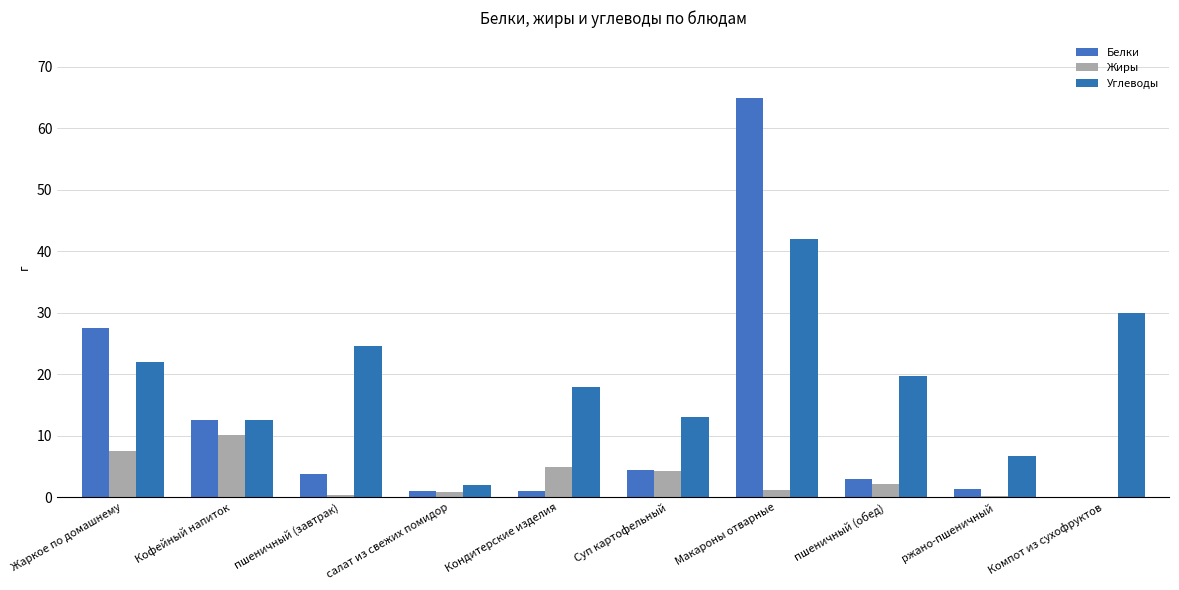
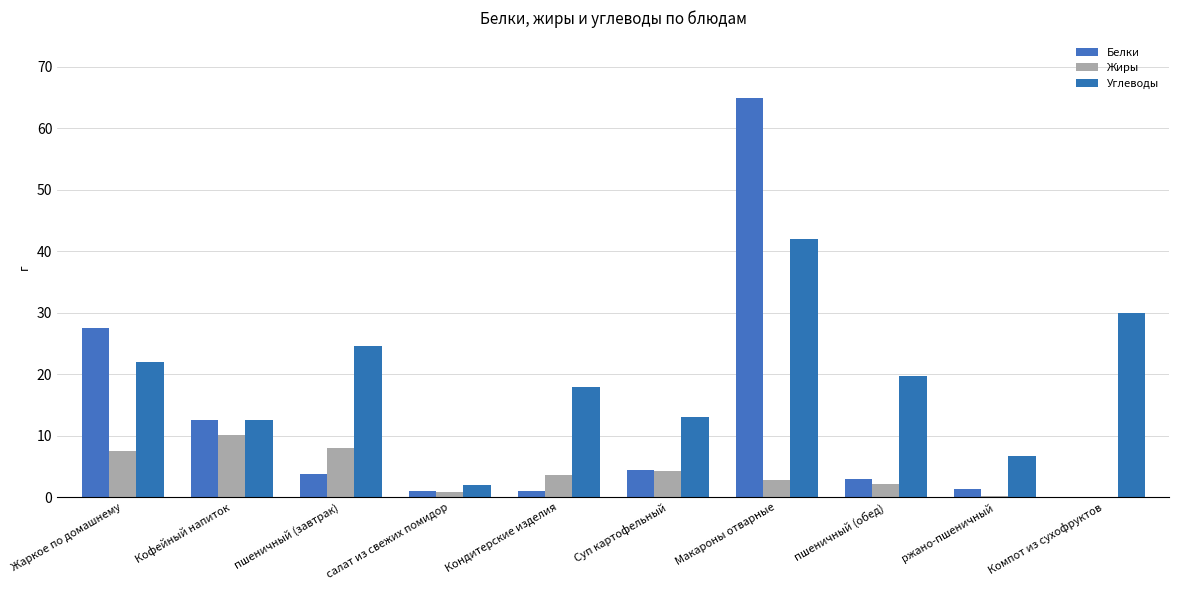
Жиры, пшеничный (завтрак): 0 -> 8
Жиры, Кондитерские изделия: 5 -> 4
Жиры, Макароны отварные: 1 -> 3
